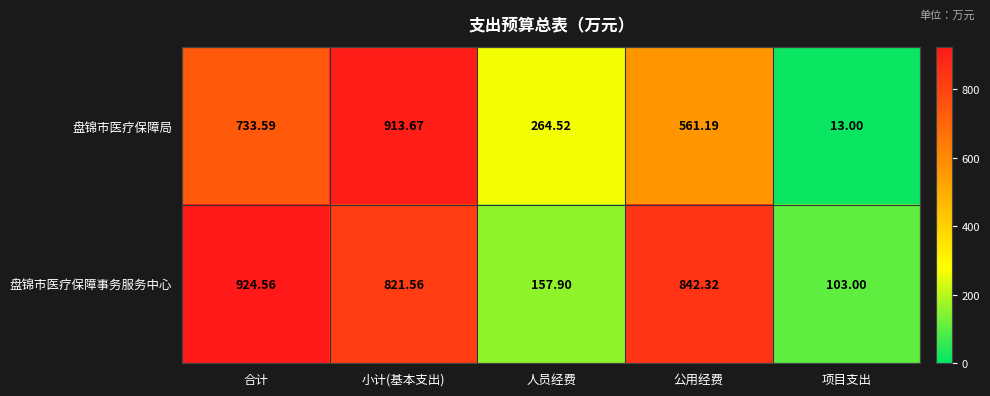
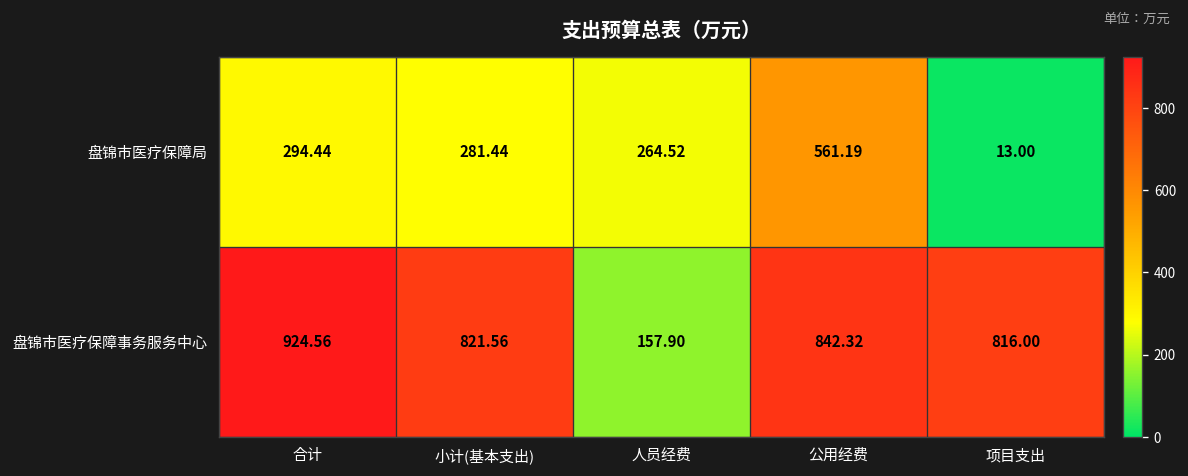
盘锦市医疗保障局, 合计: 733.59 -> 294.44
盘锦市医疗保障局, 小计(基本支出): 913.67 -> 281.44
盘锦市医疗保障事务服务中心, 项目支出: 103.00 -> 816.00
